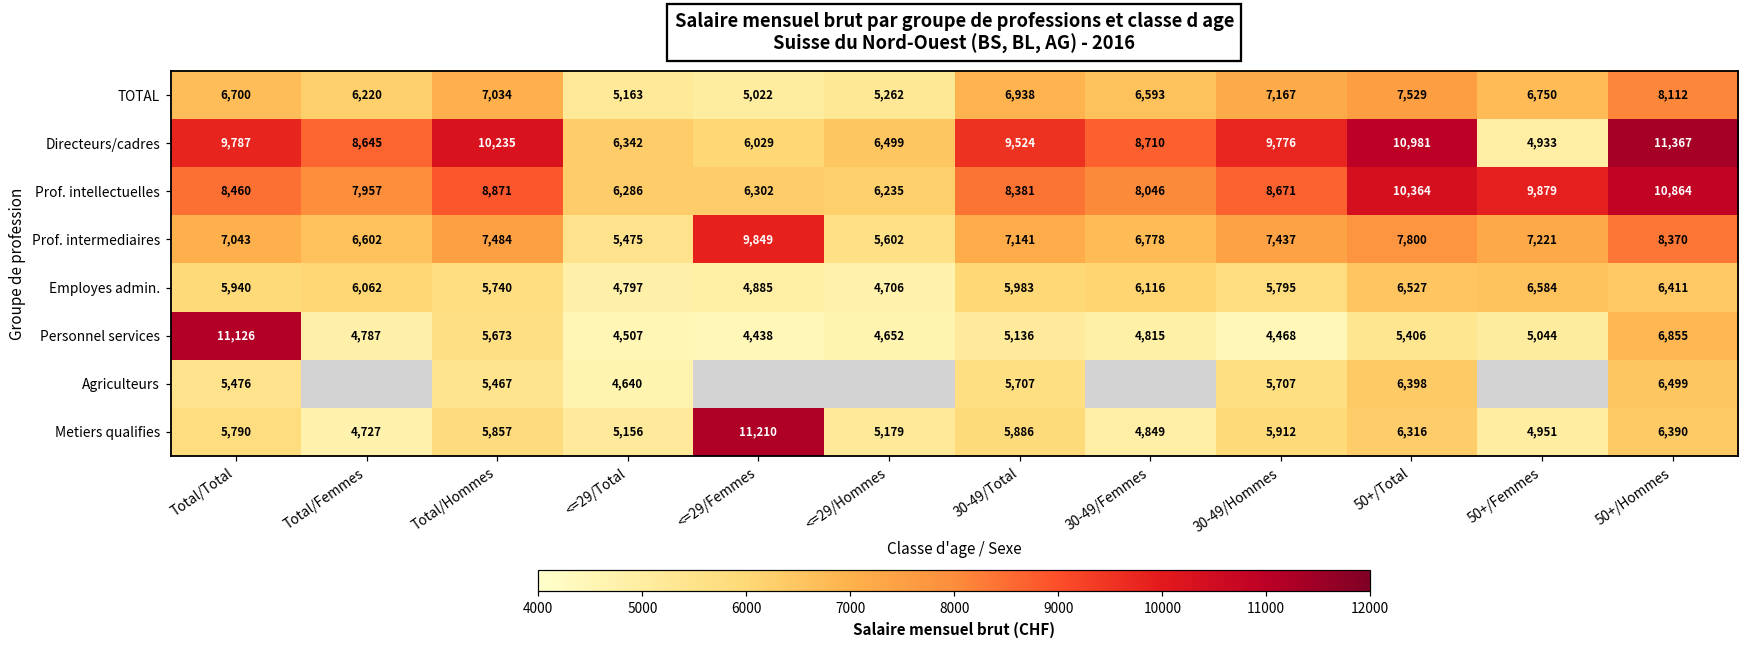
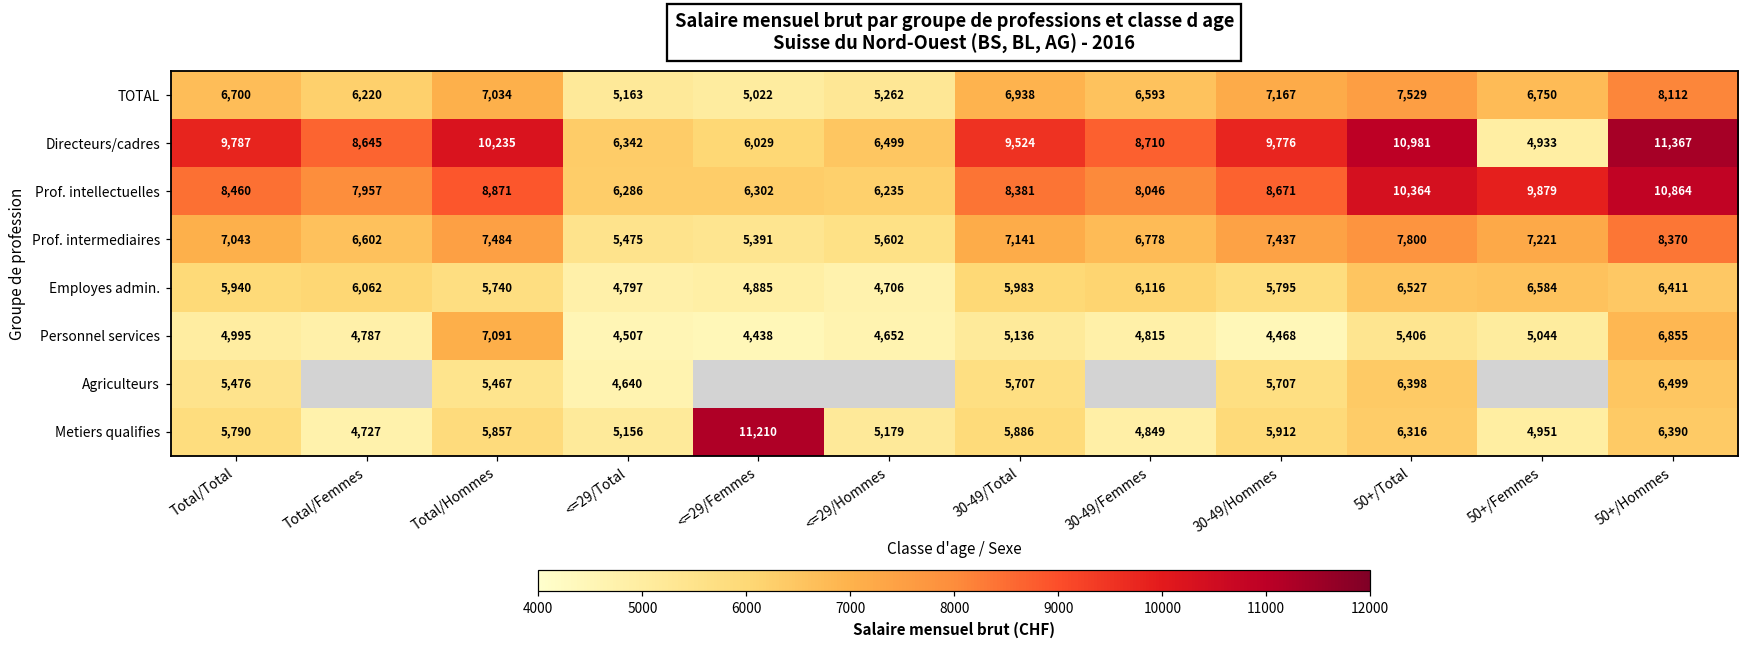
Prof. intermediaires, <=29/Femmes: 9,849 -> 5,391
Personnel services, Total/Total: 11,126 -> 4,995
Personnel services, Total/Hommes: 5,673 -> 7,091
